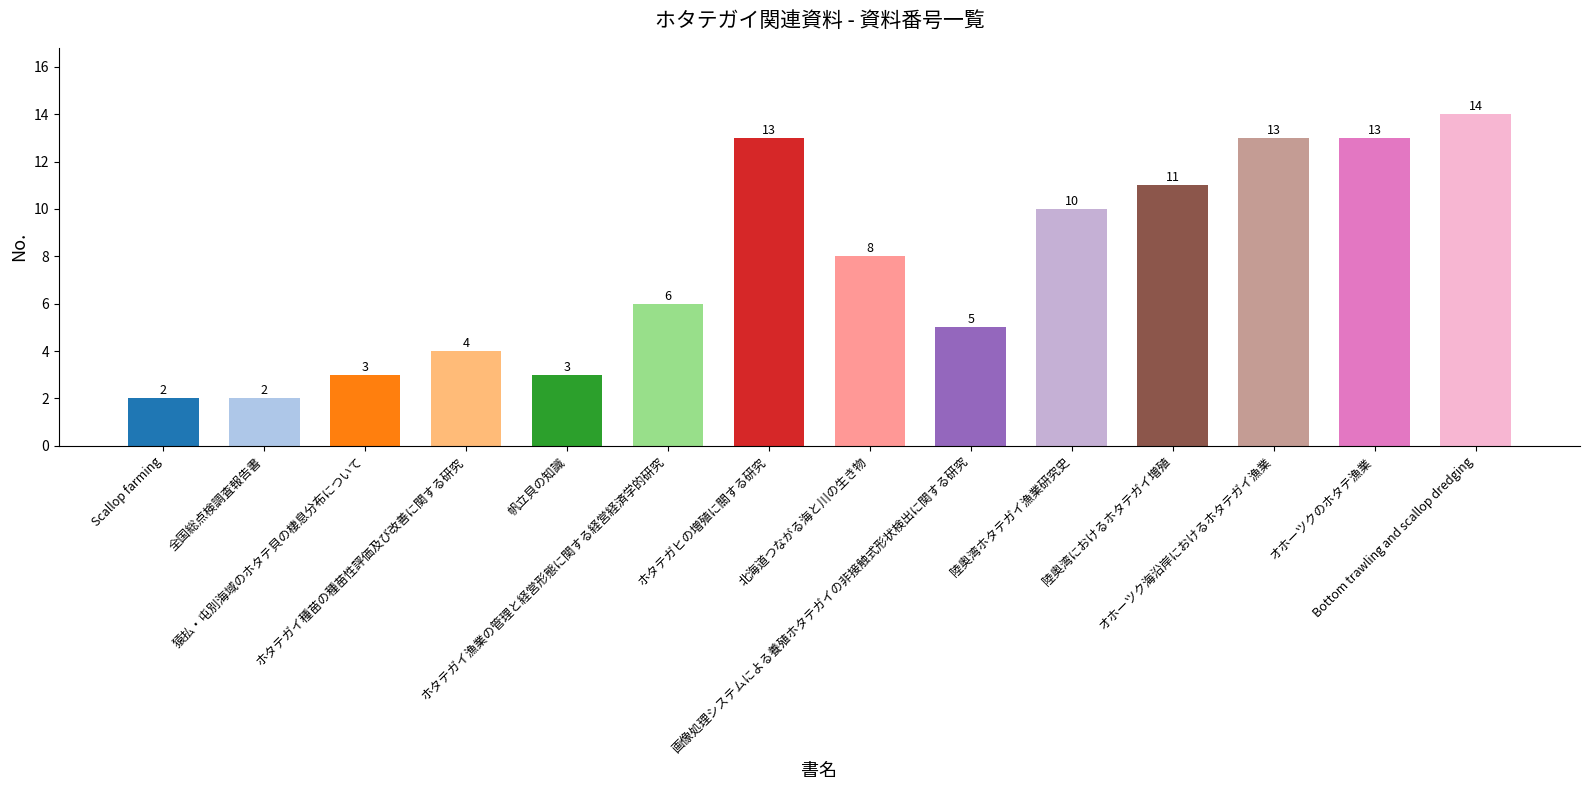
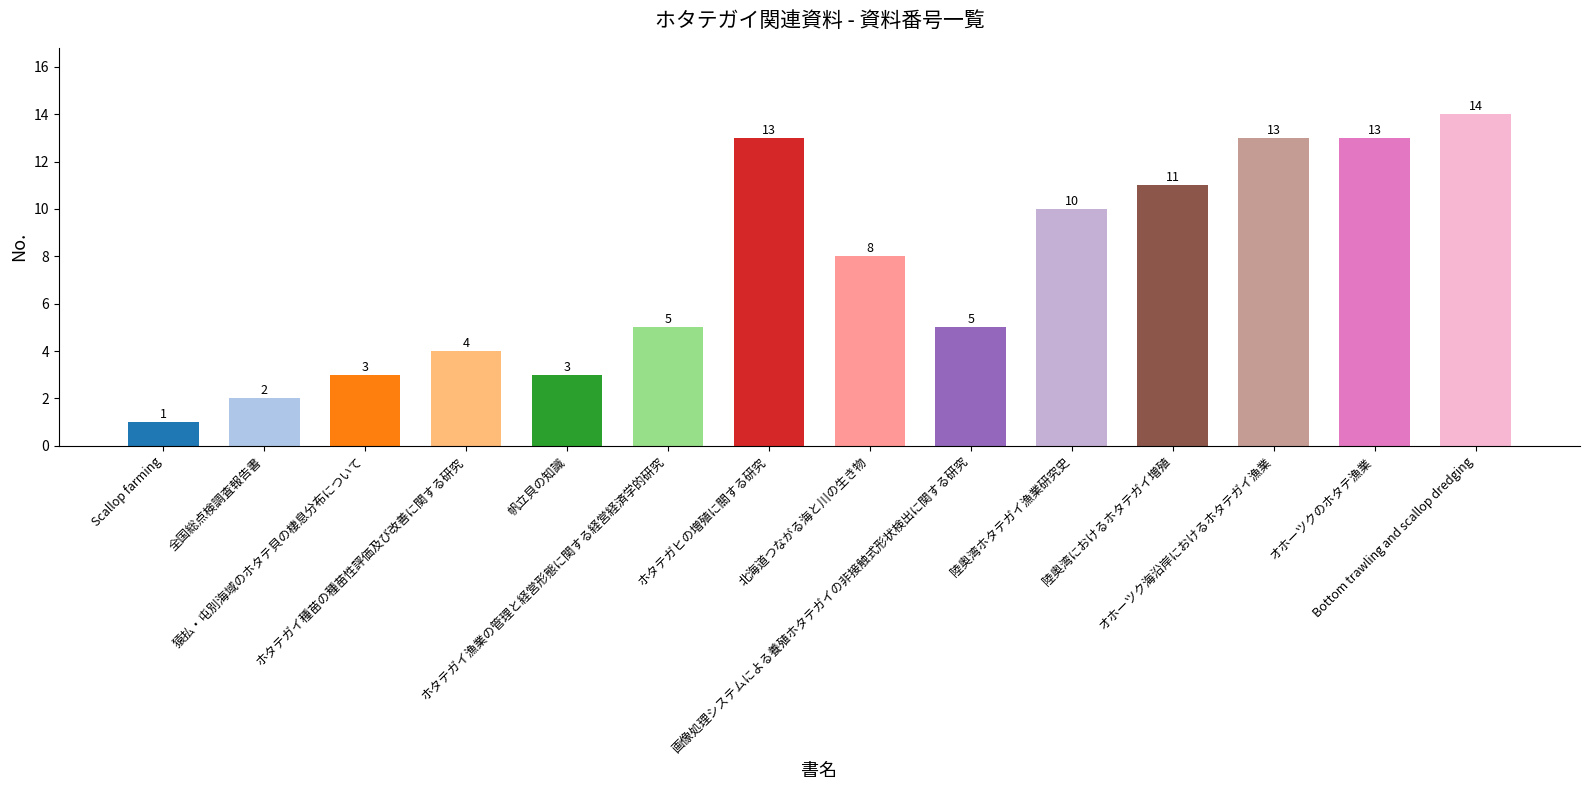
Scallop farming: 2 -> 1
ホタテガイ漁業の管理と経営形態に関する経営経済学的研究: 6 -> 5
